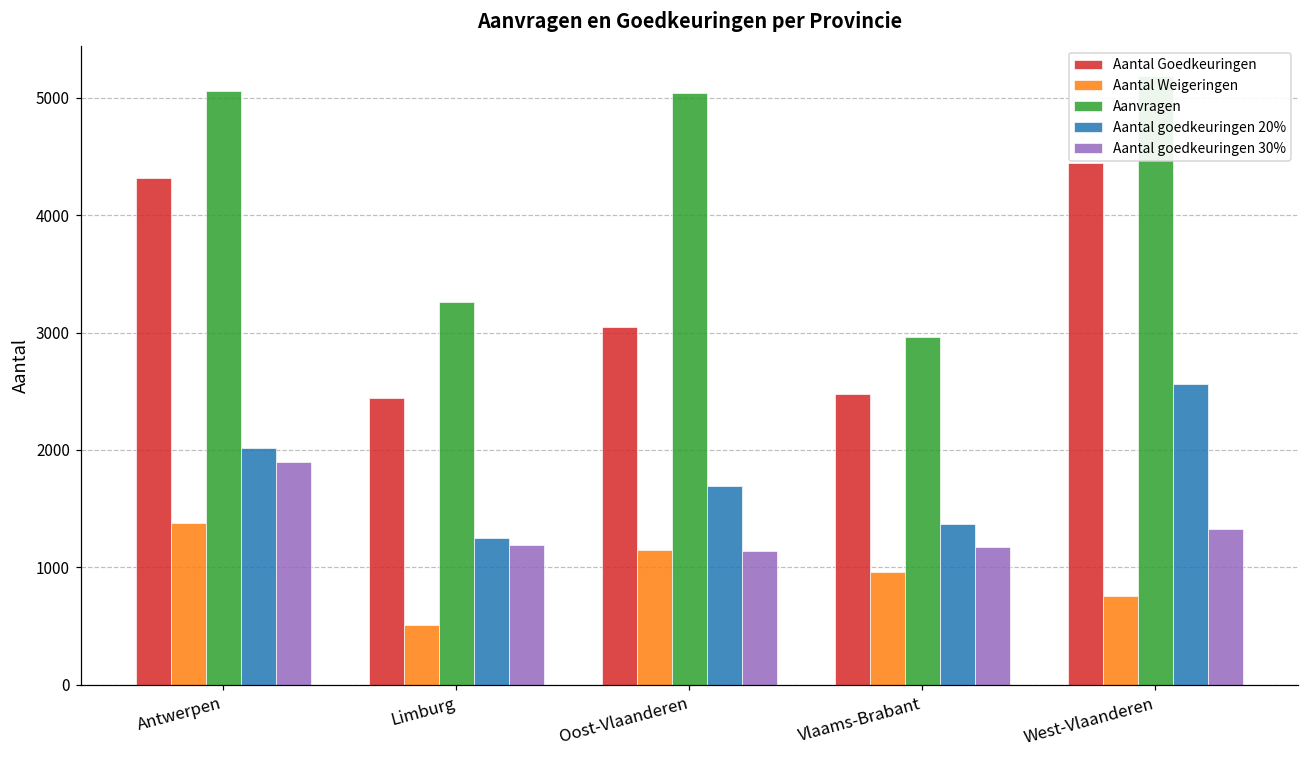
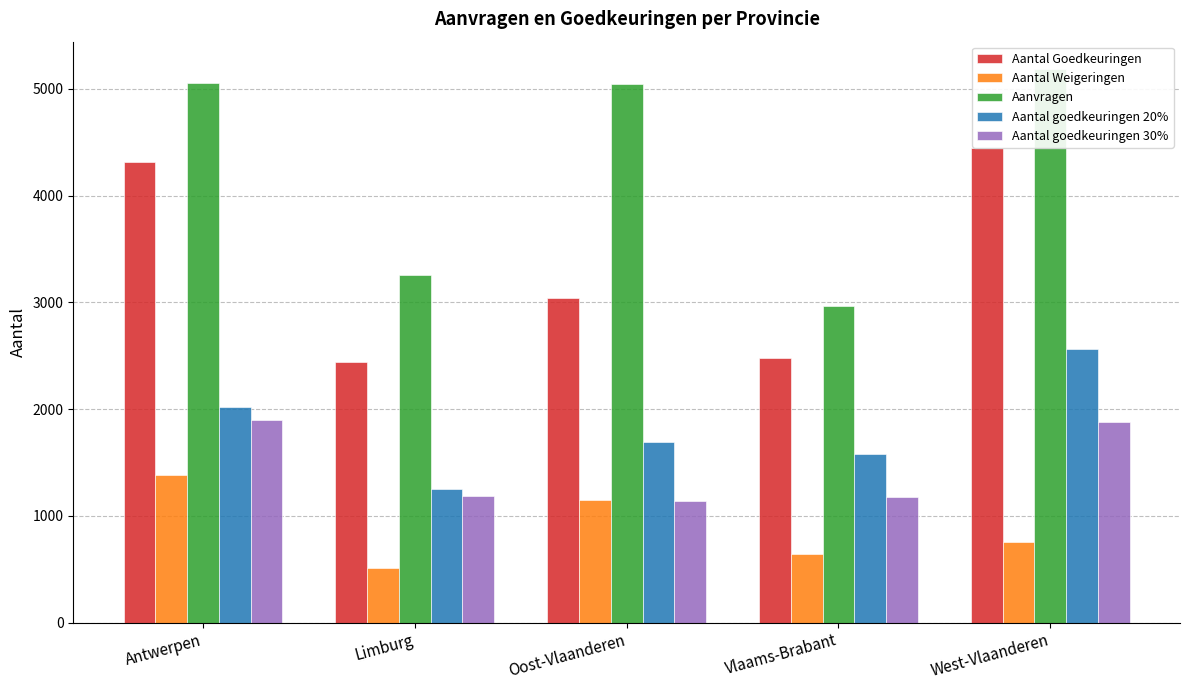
Aantal Weigeringen, Vlaams-Brabant: 960 -> 640
Aantal goedkeuringen 20%, Vlaams-Brabant: 1370 -> 1580
Aantal goedkeuringen 30%, West-Vlaanderen: 1330 -> 1880
